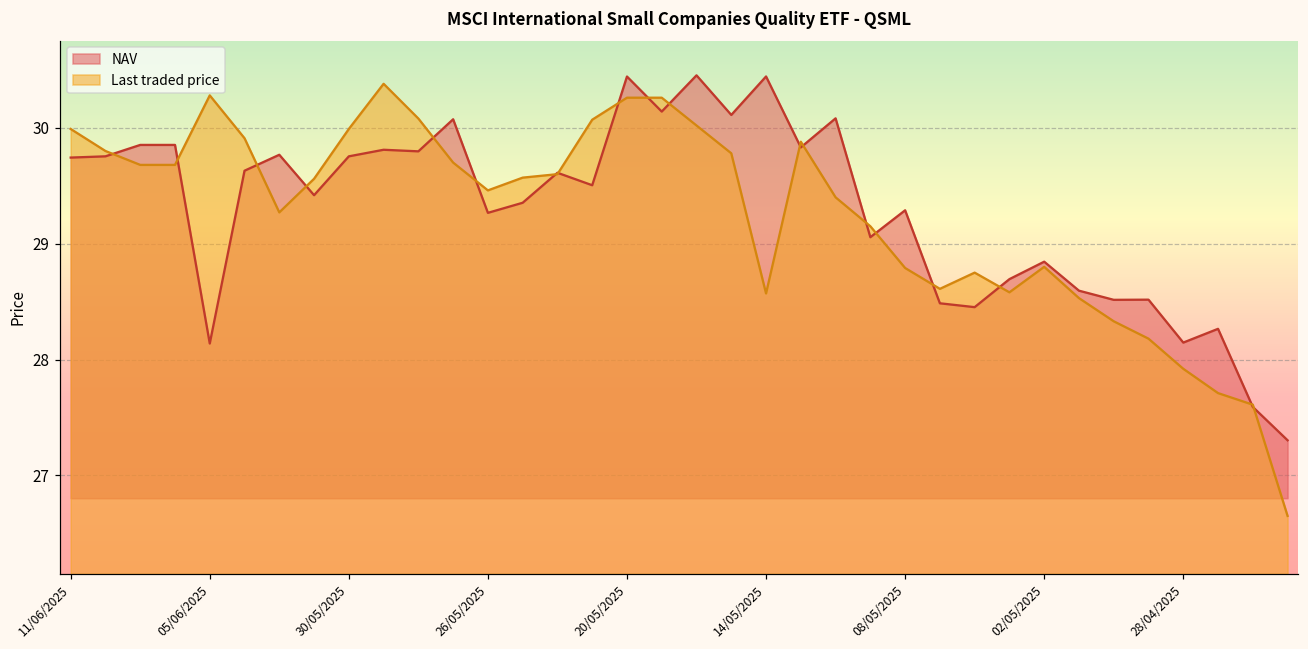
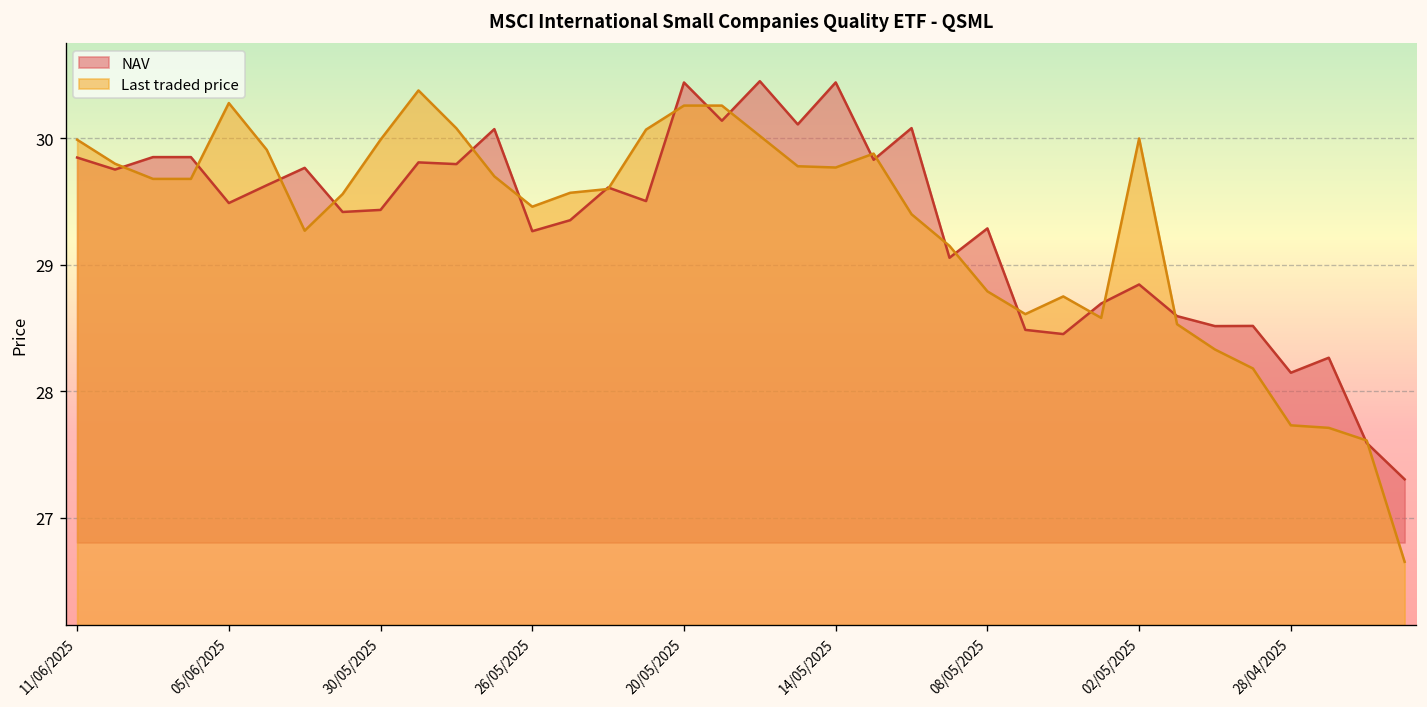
NAV, 11/06/2025: 29.74 -> 29.85
NAV, 05/06/2025: 28.14 -> 29.49
NAV, 30/05/2025: 29.75 -> 29.43
Last traded price, 14/05/2025: 28.57 -> 29.77
Last traded price, 02/05/2025: 28.8 -> 30.0
Last traded price, 28/04/2025: 27.92 -> 27.73
